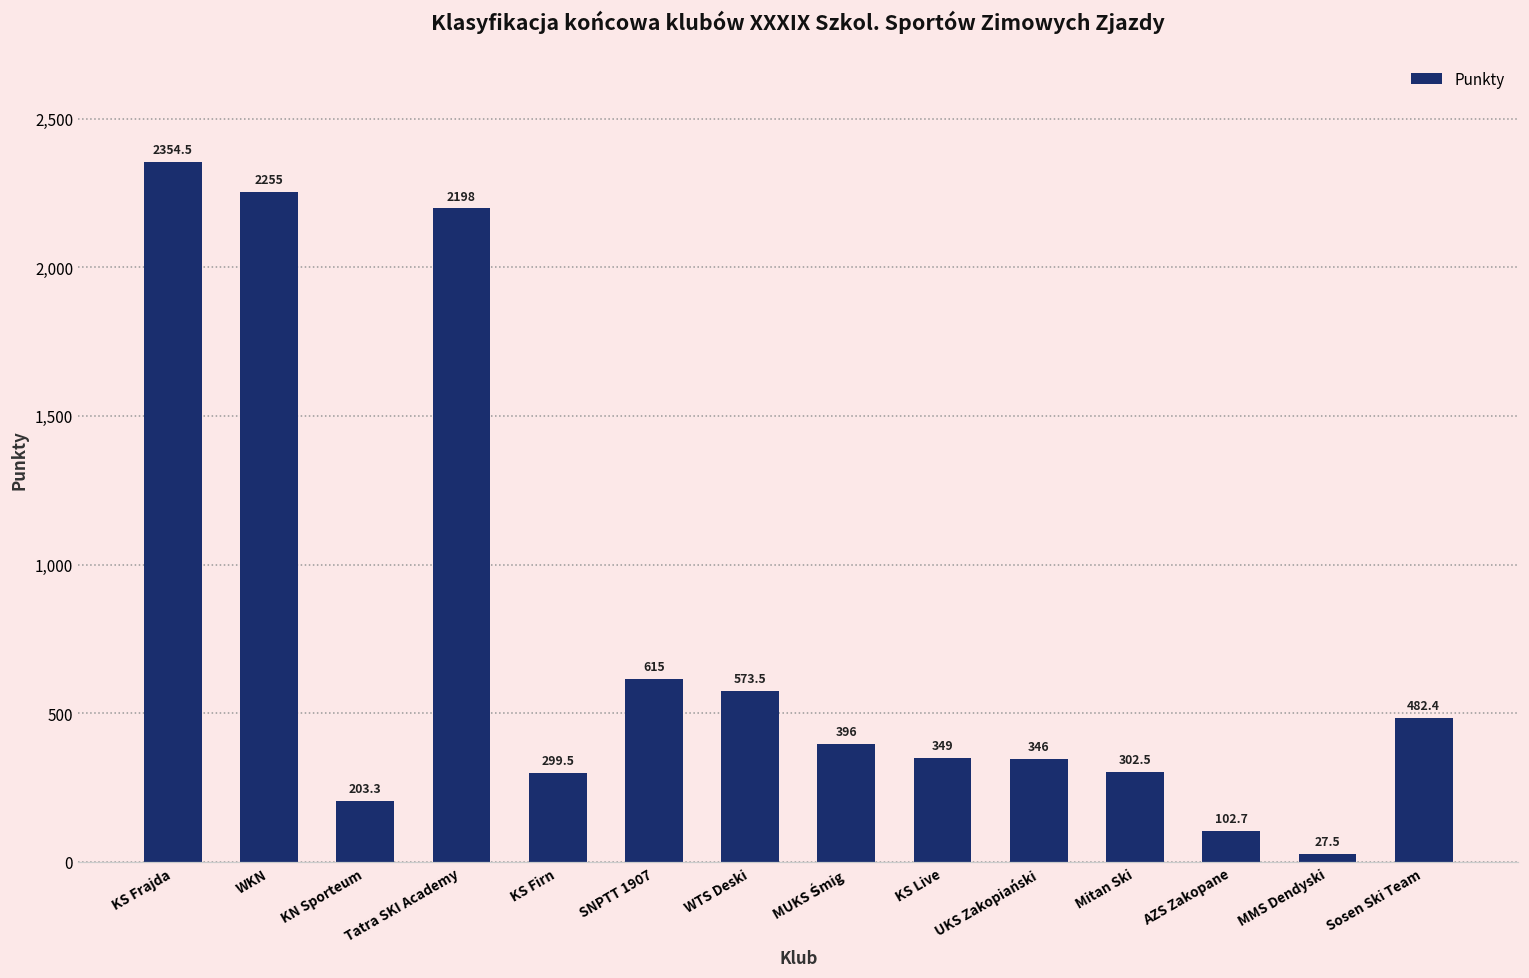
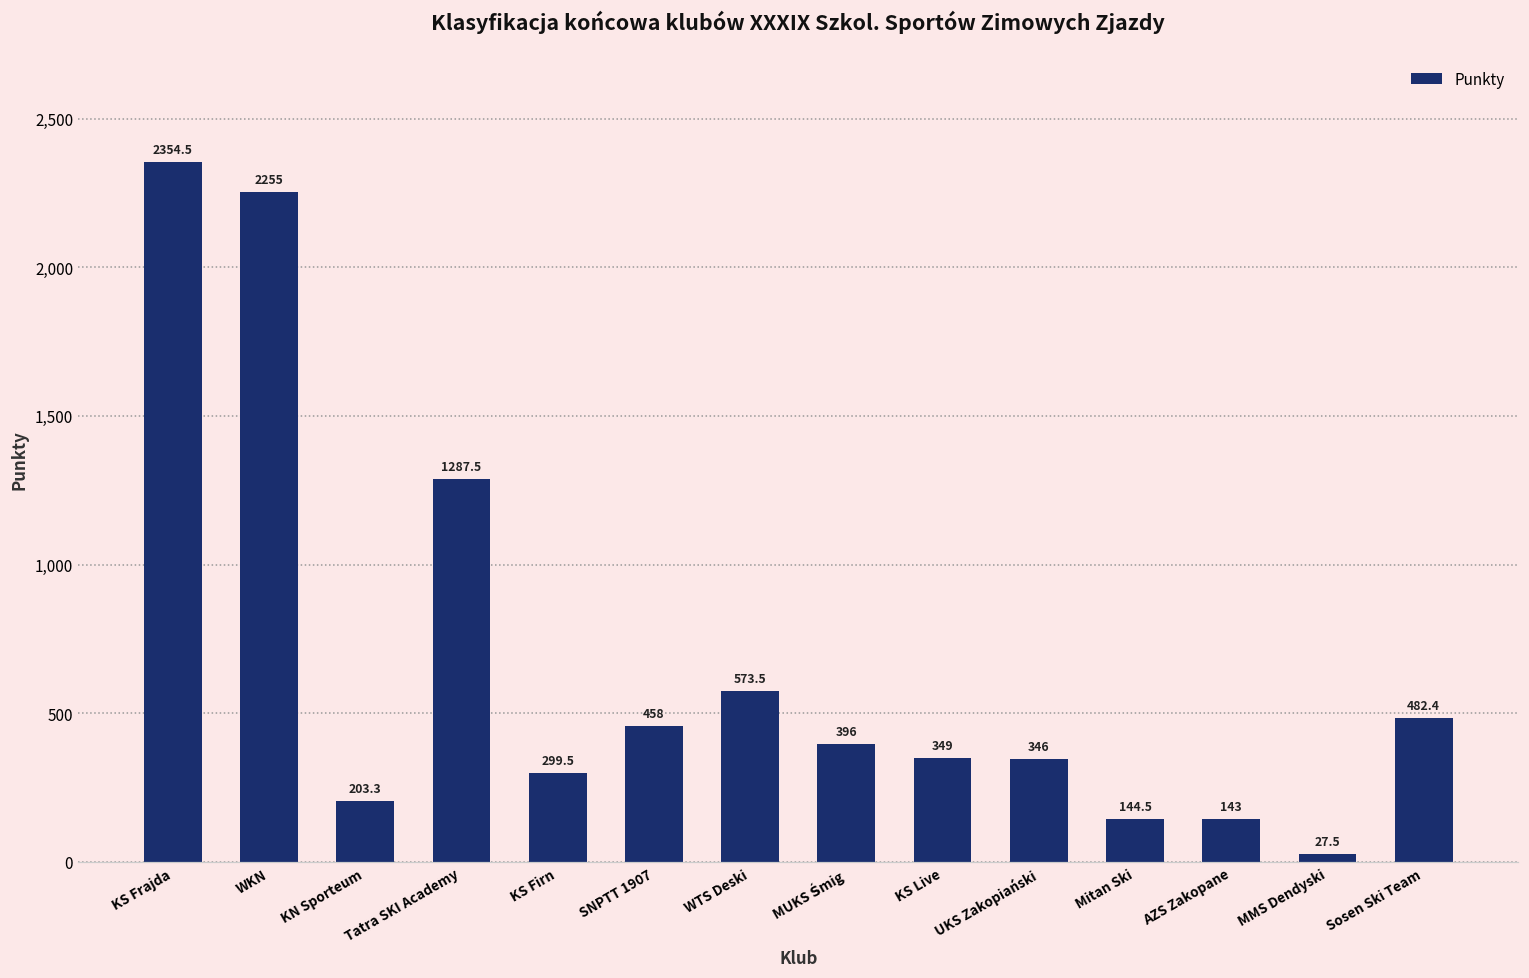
Tatra SKI Academy: 2198 -> 1287.5
SNPTT 1907: 615 -> 458
Mitan Ski: 302.5 -> 144.5
AZS Zakopane: 102.7 -> 143
